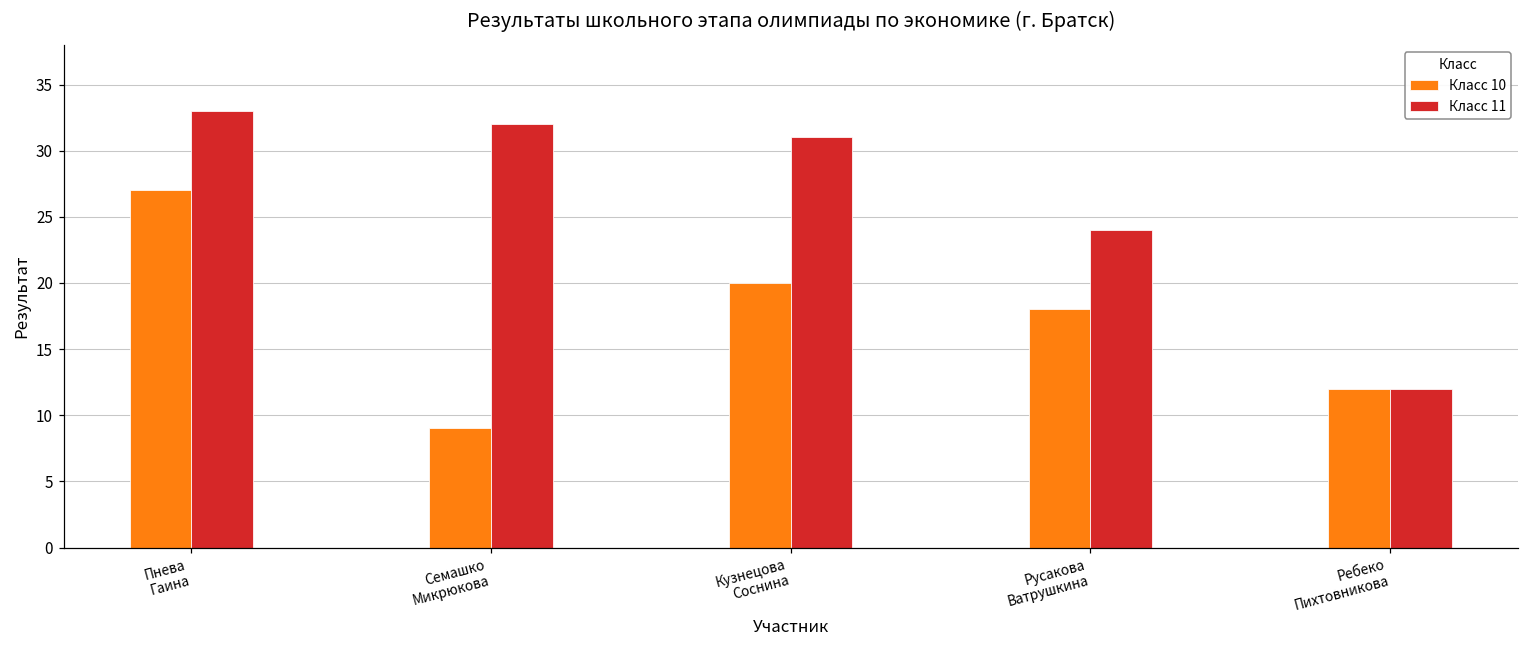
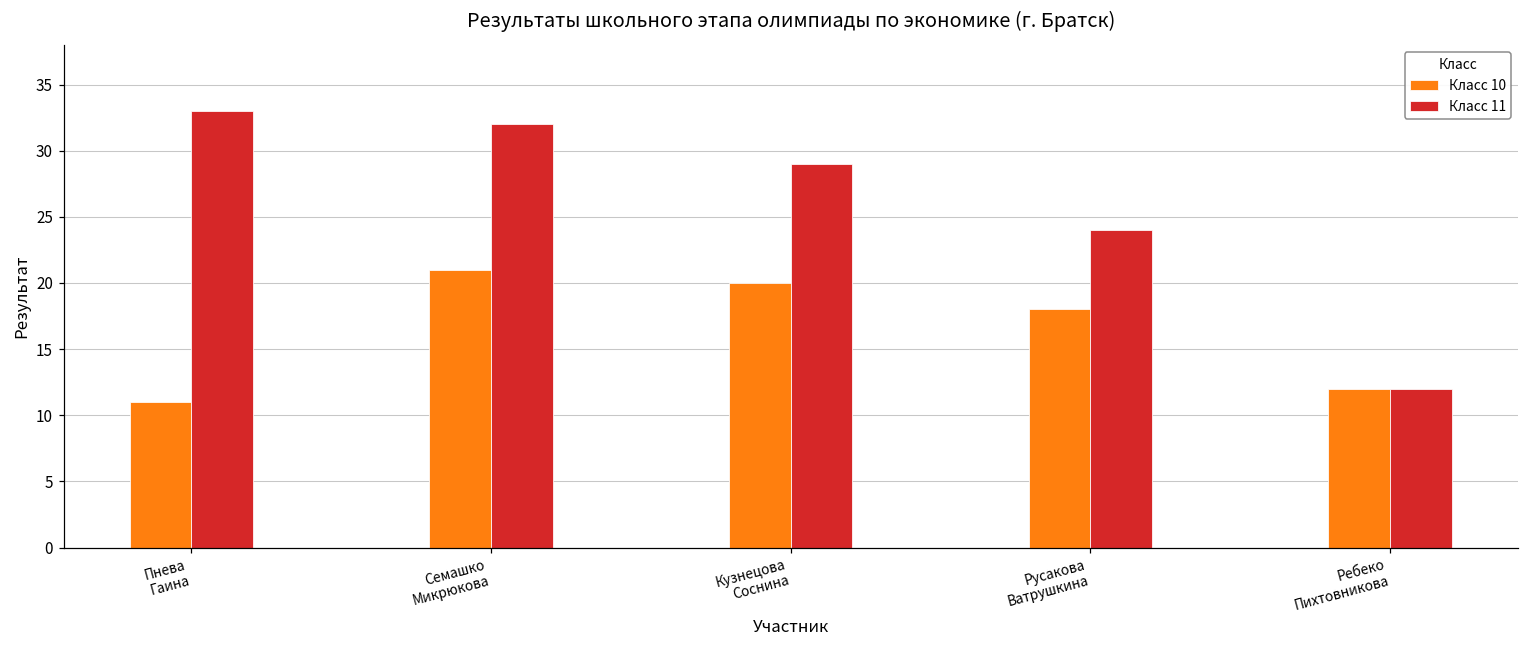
Класс 10, Пнева Гаина: 27 -> 11
Класс 10, Семашко Микрюкова: 9 -> 21
Класс 11, Кузнецова Соснина: 31 -> 29
